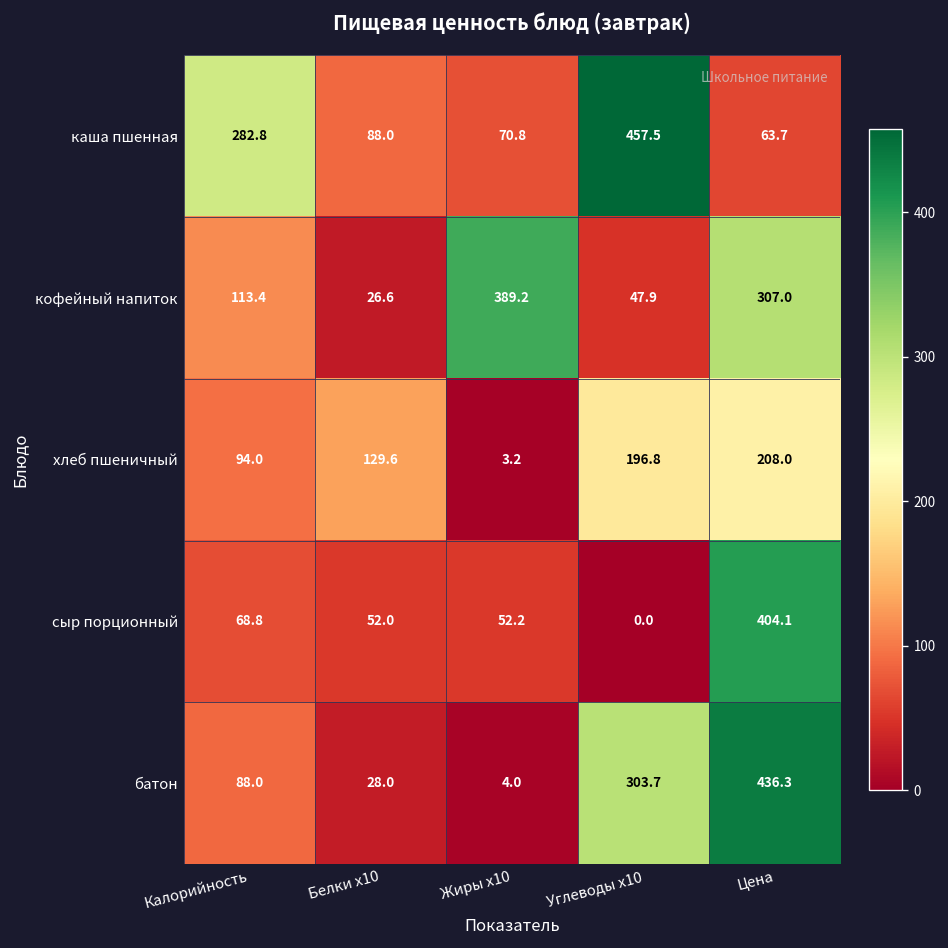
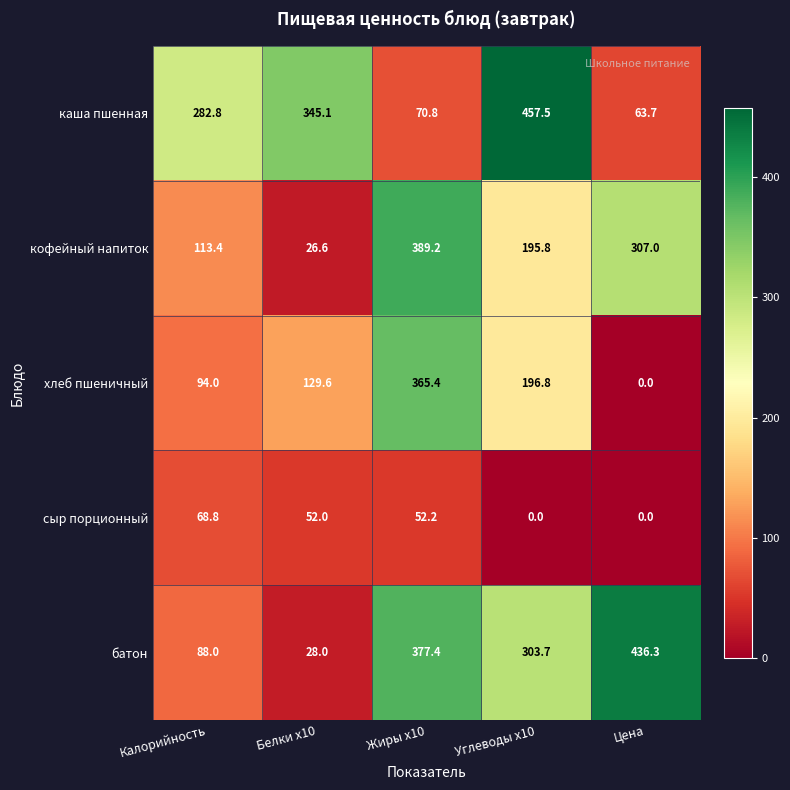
каша пшенная, Белки x10: 88.0 -> 345.1
кофейный напиток, Углеводы x10: 47.9 -> 195.8
хлеб пшеничный, Жиры x10: 3.2 -> 365.4
хлеб пшеничный, Цена: 208.0 -> 0.0
сыр порционный, Цена: 404.1 -> 0.0
батон, Жиры x10: 4.0 -> 377.4
